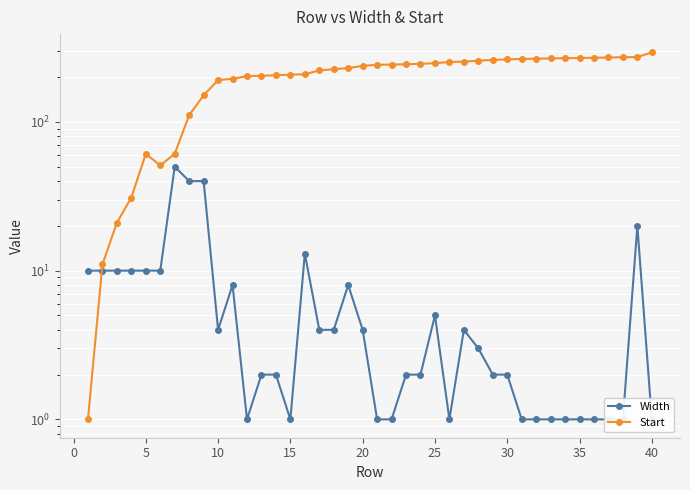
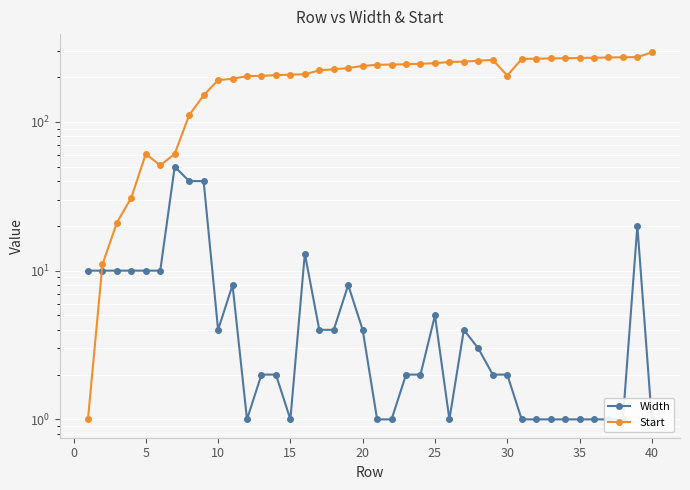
Start, 30: 260 -> 210
